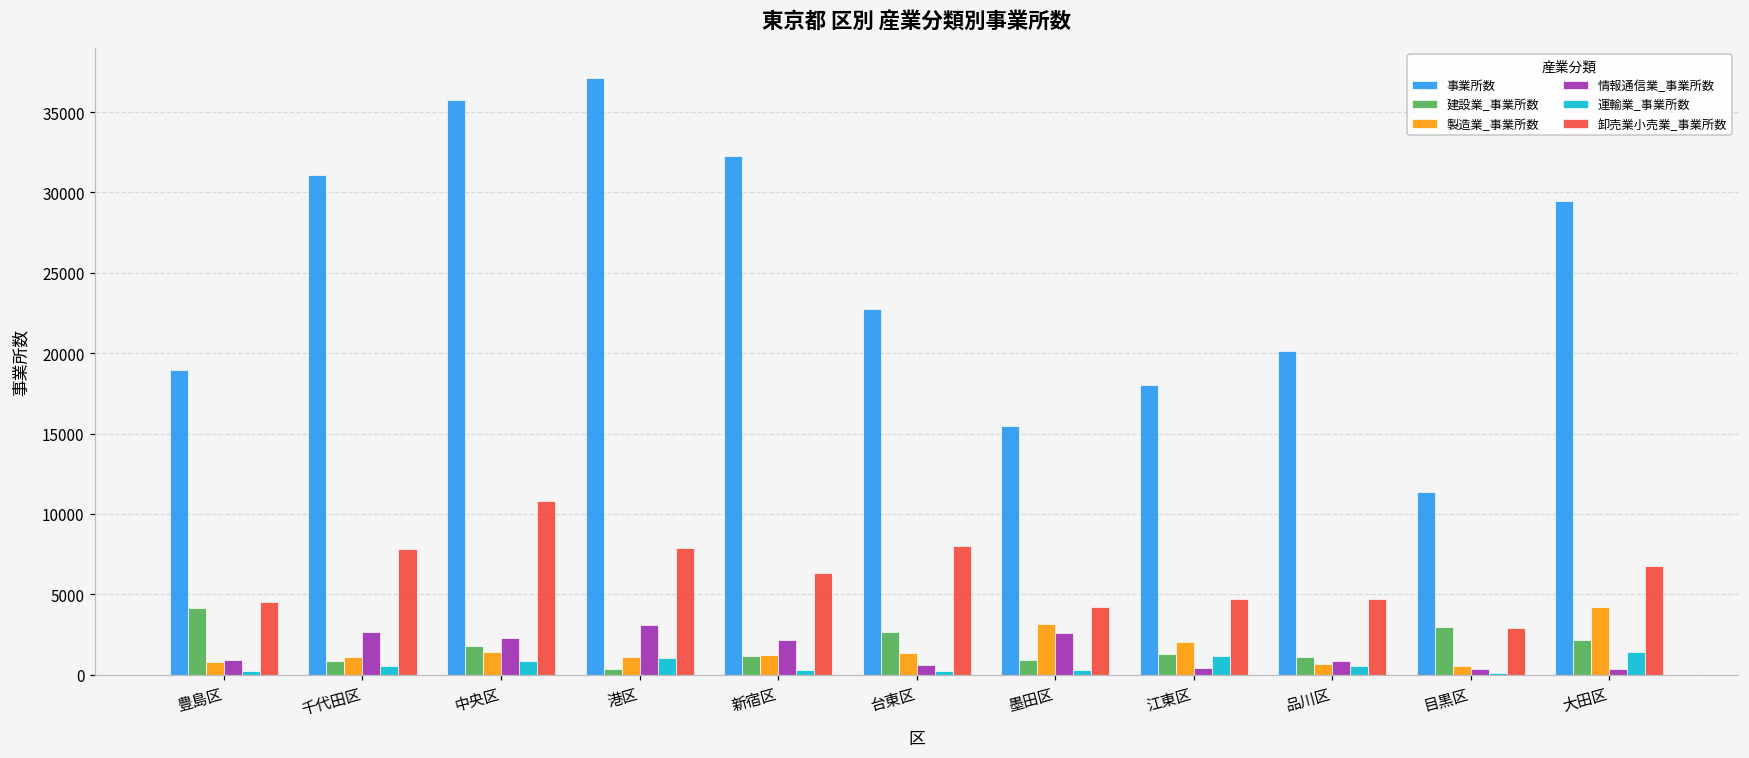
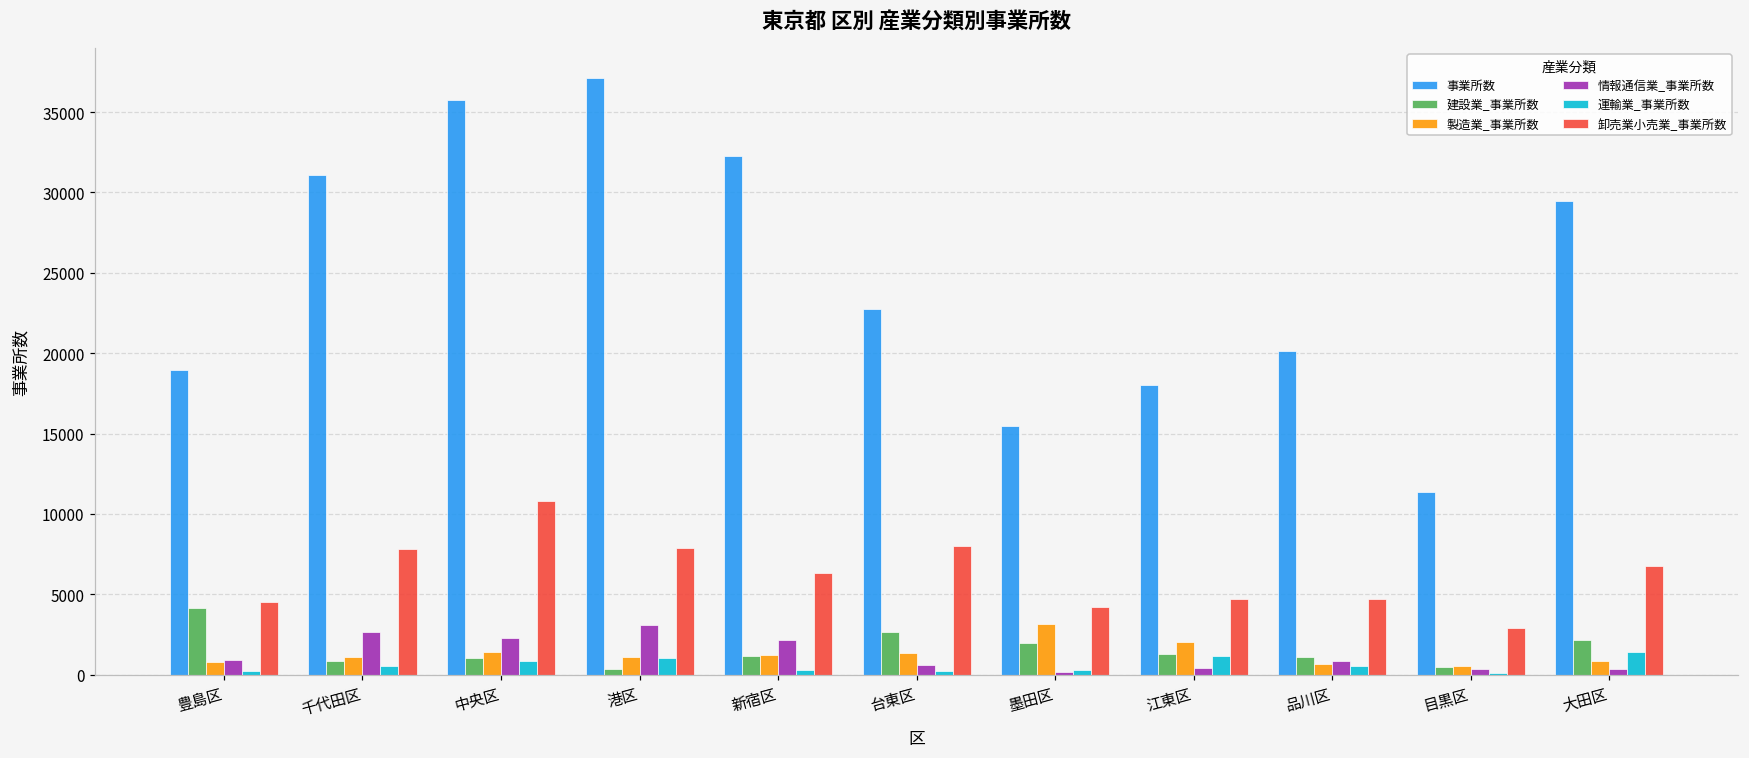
建設業_事業所数, 中央区: 1800 -> 1000
建設業_事業所数, 墨田区: 900 -> 2000
情報通信業_事業所数, 墨田区: 2600 -> 200
建設業_事業所数, 目黒区: 3000 -> 500
製造業_事業所数, 大田区: 4200 -> 800
